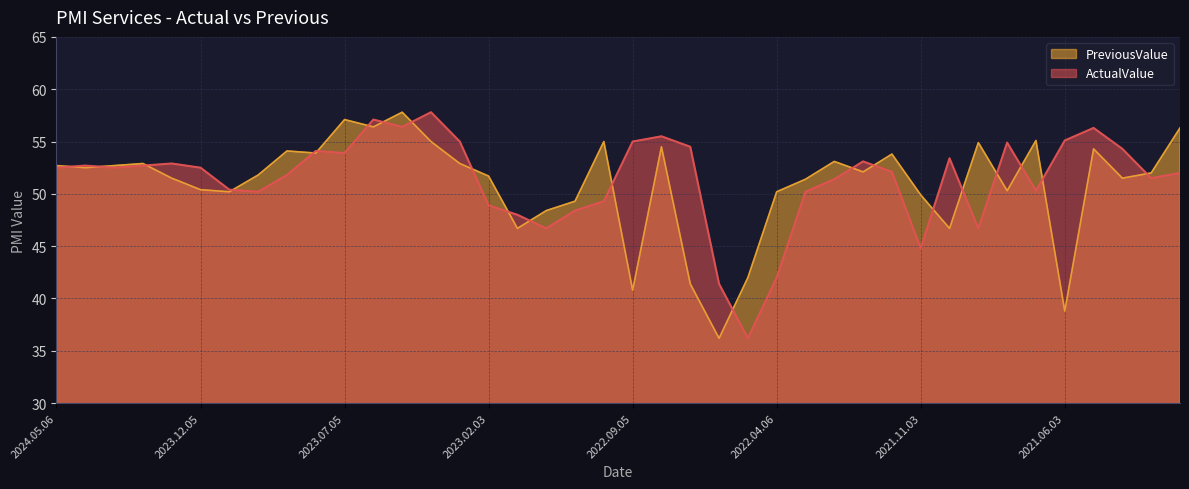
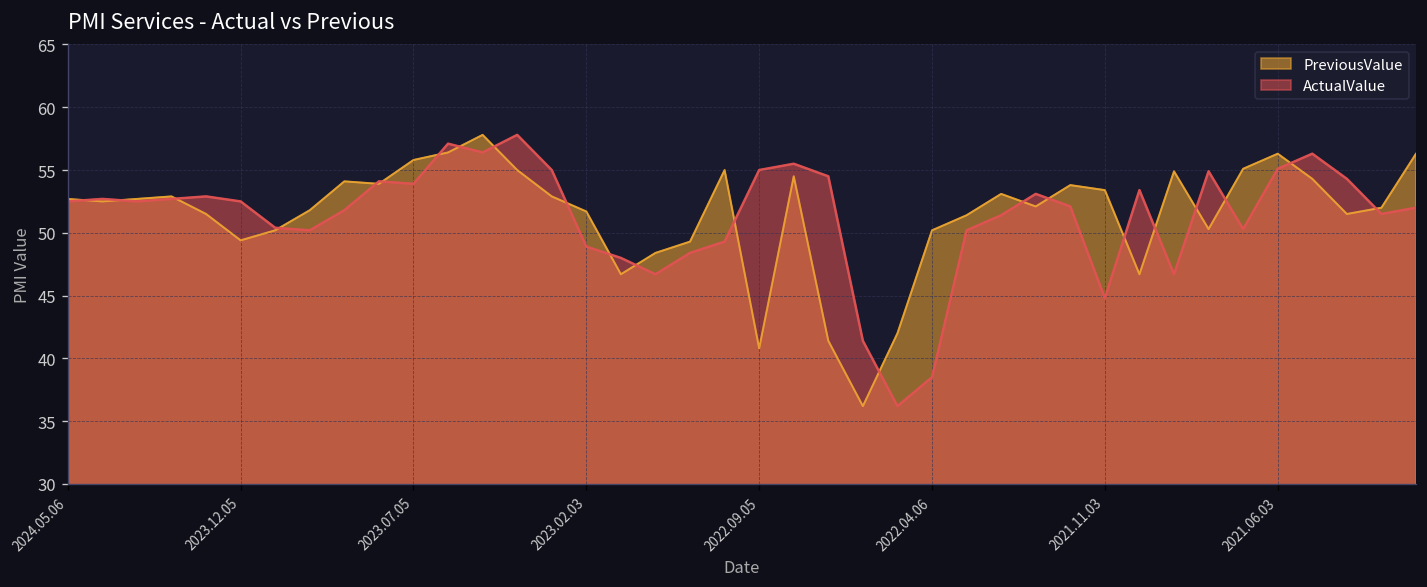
PreviousValue, 2023.12.05: 50.4 -> 49.4
PreviousValue, 2023.07.05: 57.1 -> 55.8
ActualValue, 2022.04.06: 42.0 -> 38.5
PreviousValue, 2021.11.03: 49.9 -> 53.4
PreviousValue, 2021.06.03: 38.8 -> 56.3
